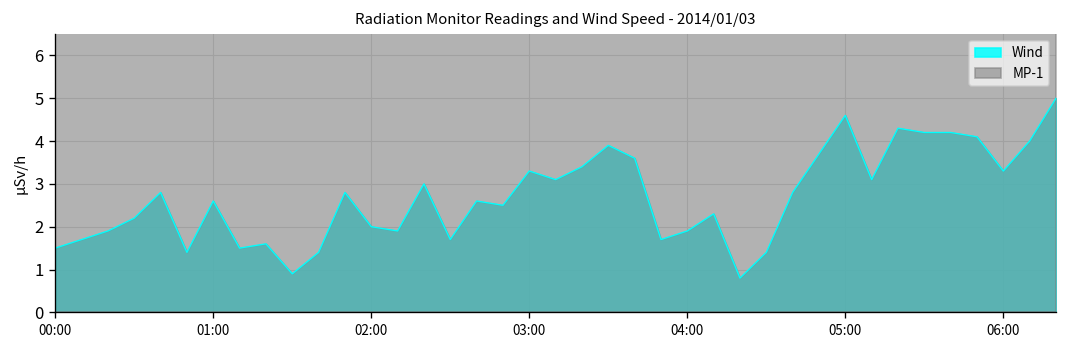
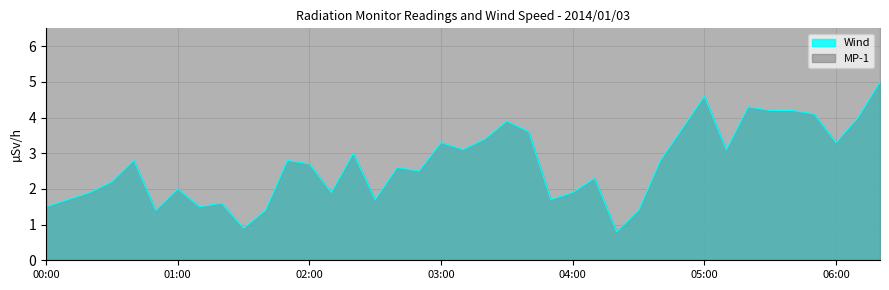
Wind, 01:00: 2.6 -> 2.0
Wind, 02:00: 2.0 -> 2.7
